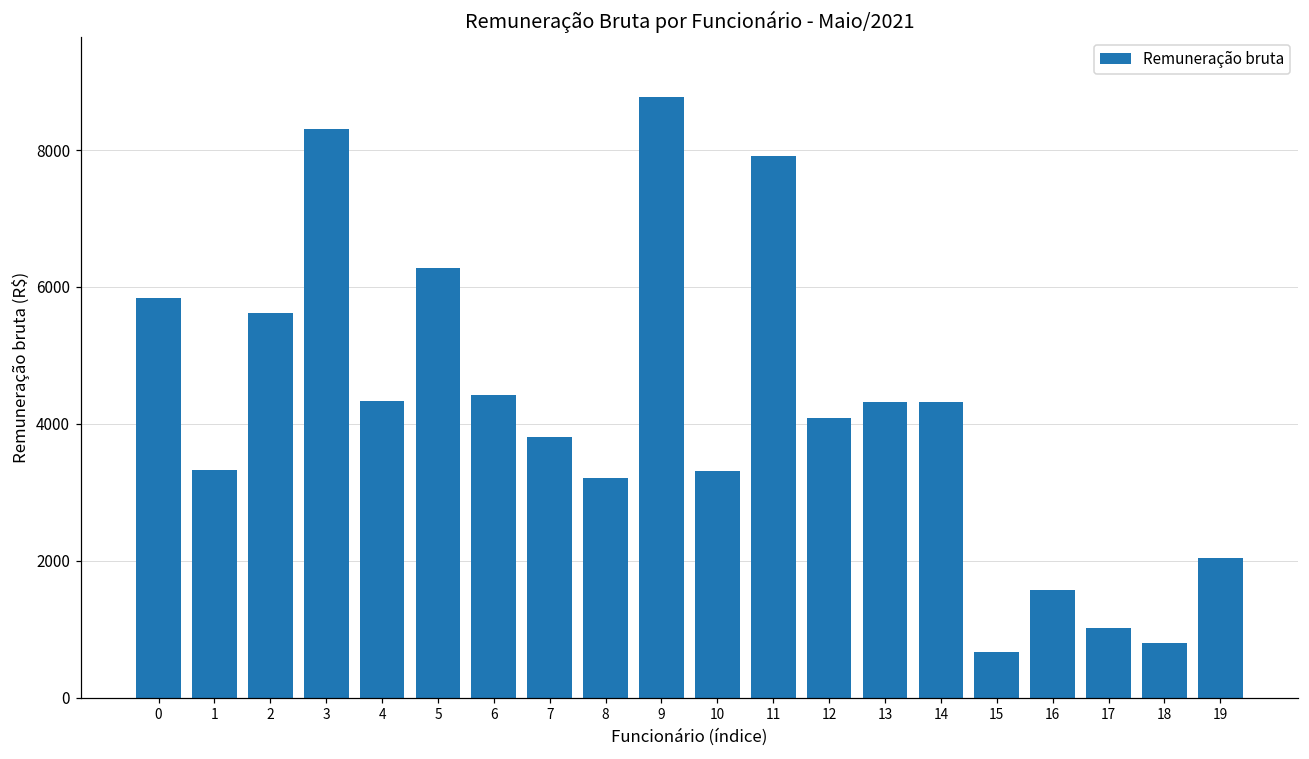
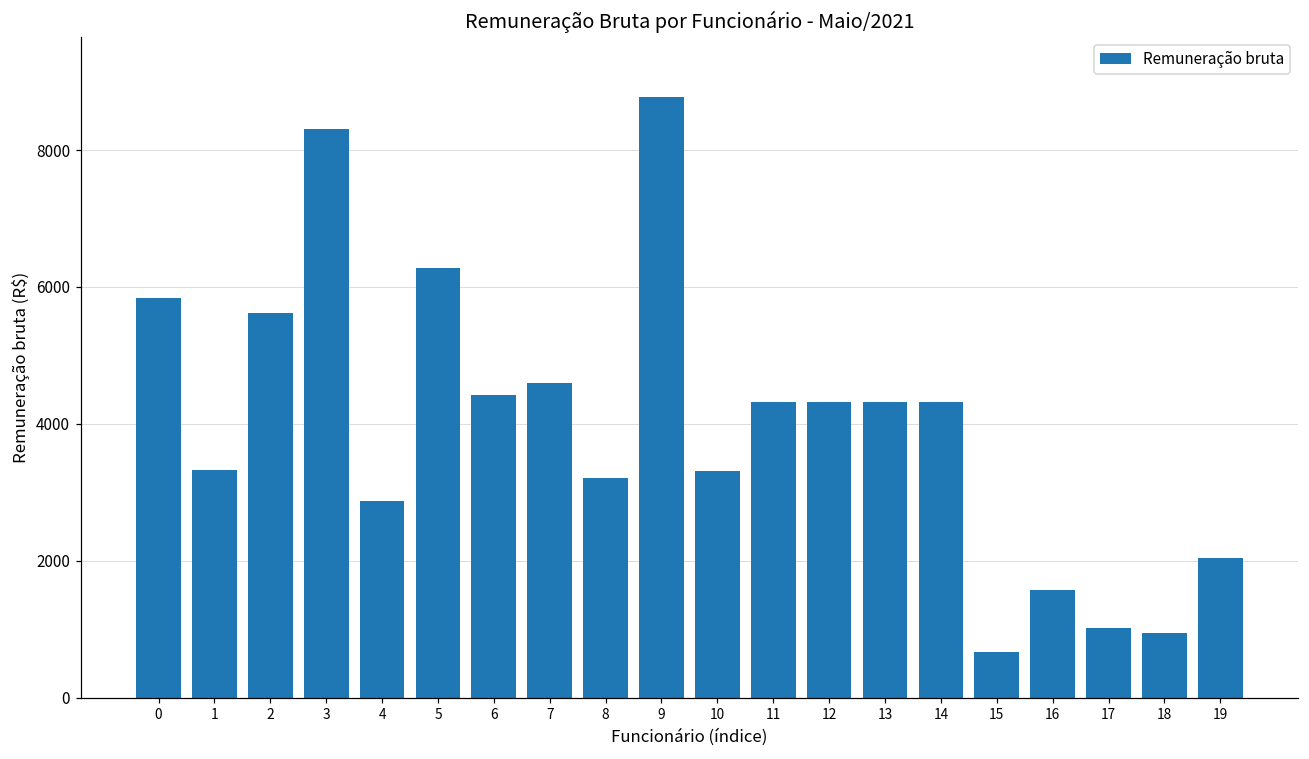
4: 4300 -> 2900
7: 3800 -> 4600
11: 7900 -> 4300
12: 4100 -> 4300
18: 800 -> 1000
